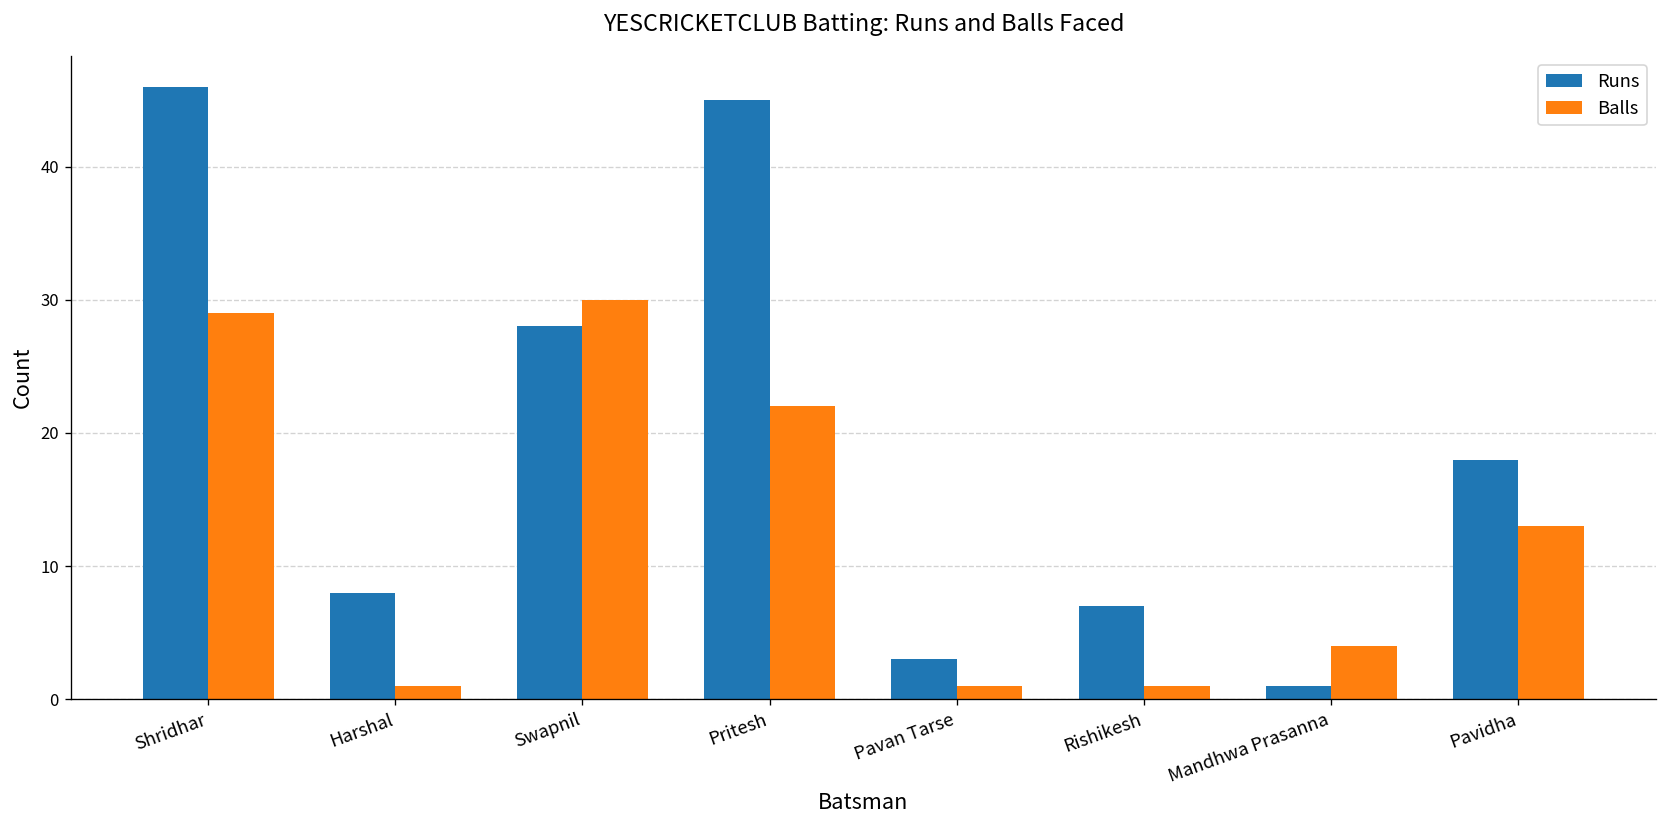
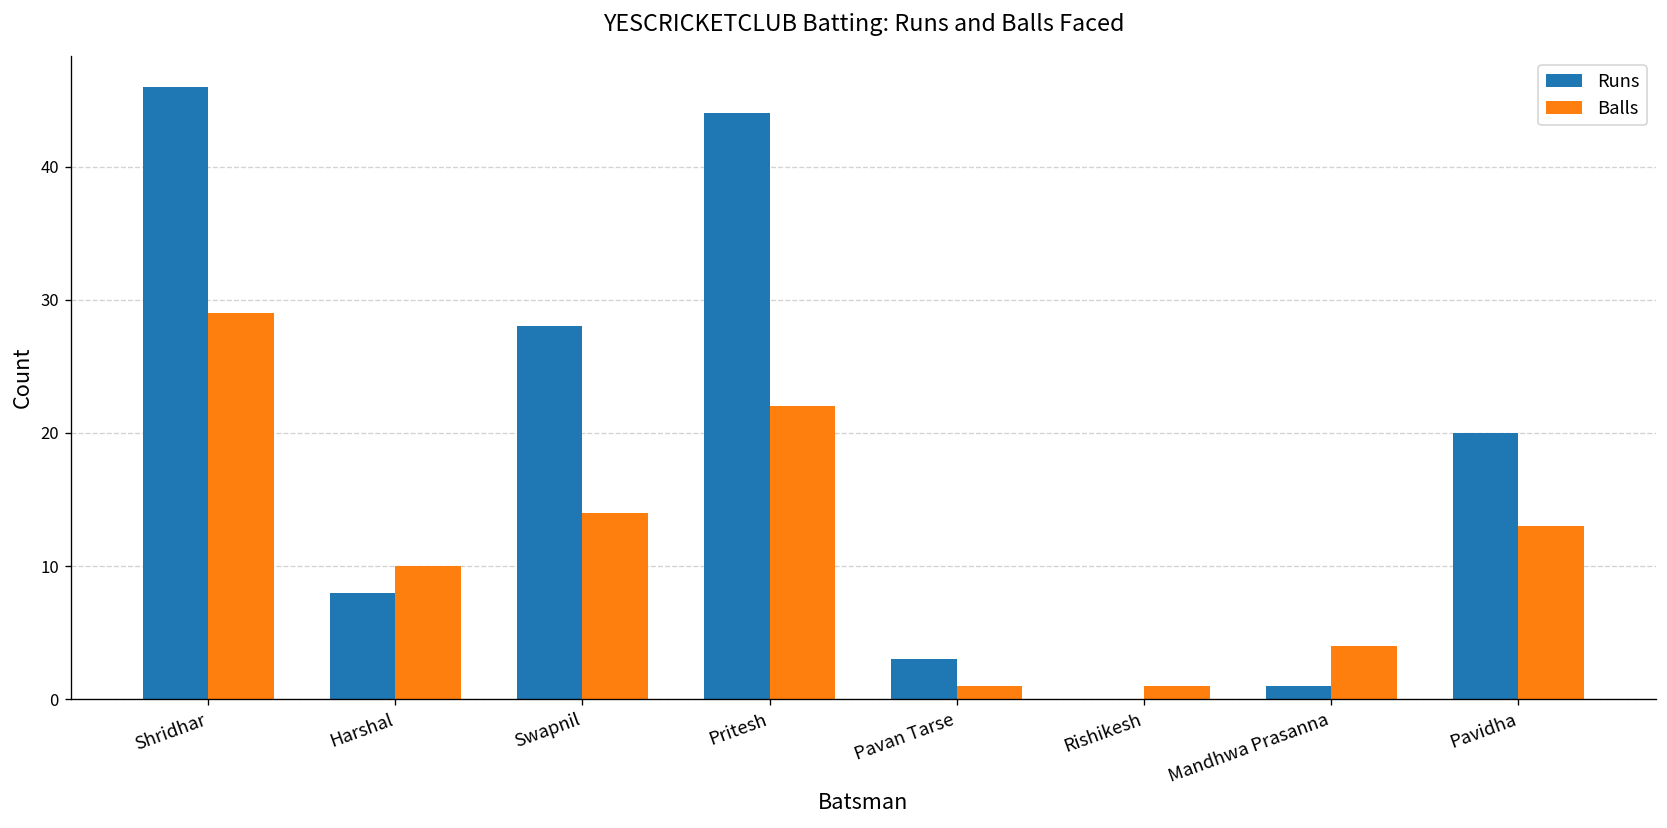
Balls, Harshal: 1 -> 10
Balls, Swapnil: 30 -> 14
Runs, Pritesh: 45 -> 44
Runs, Rishikesh: 7 -> 0
Runs, Pavidha: 18 -> 20
